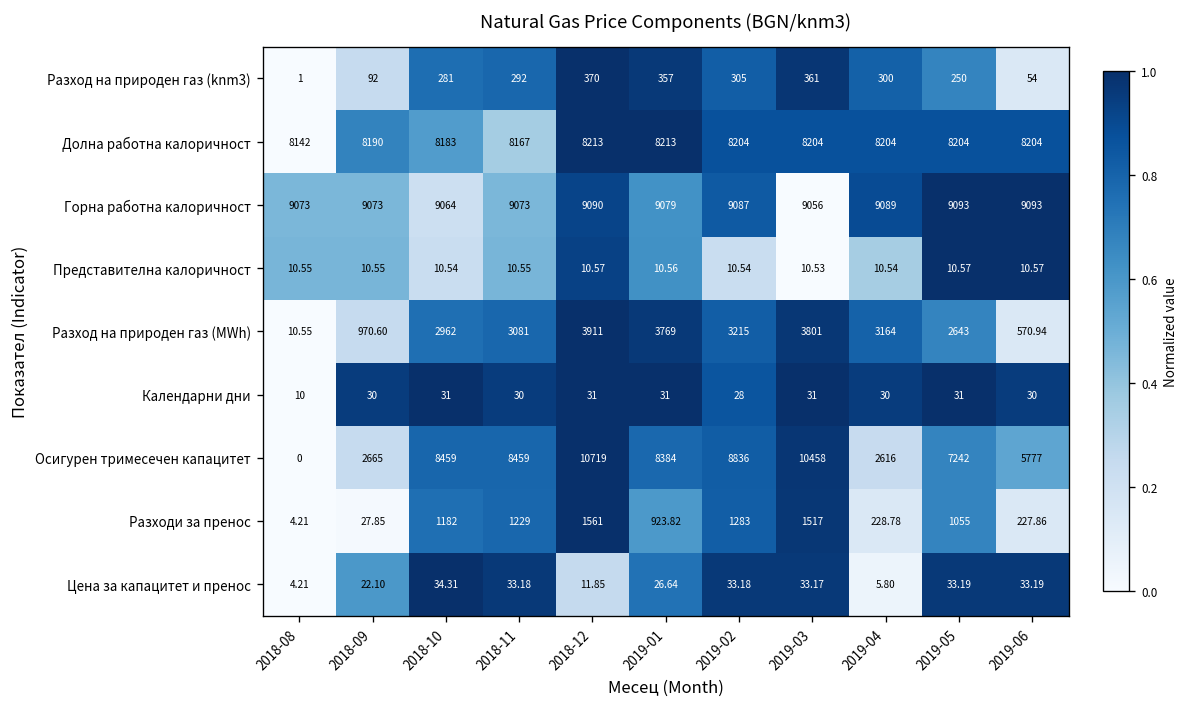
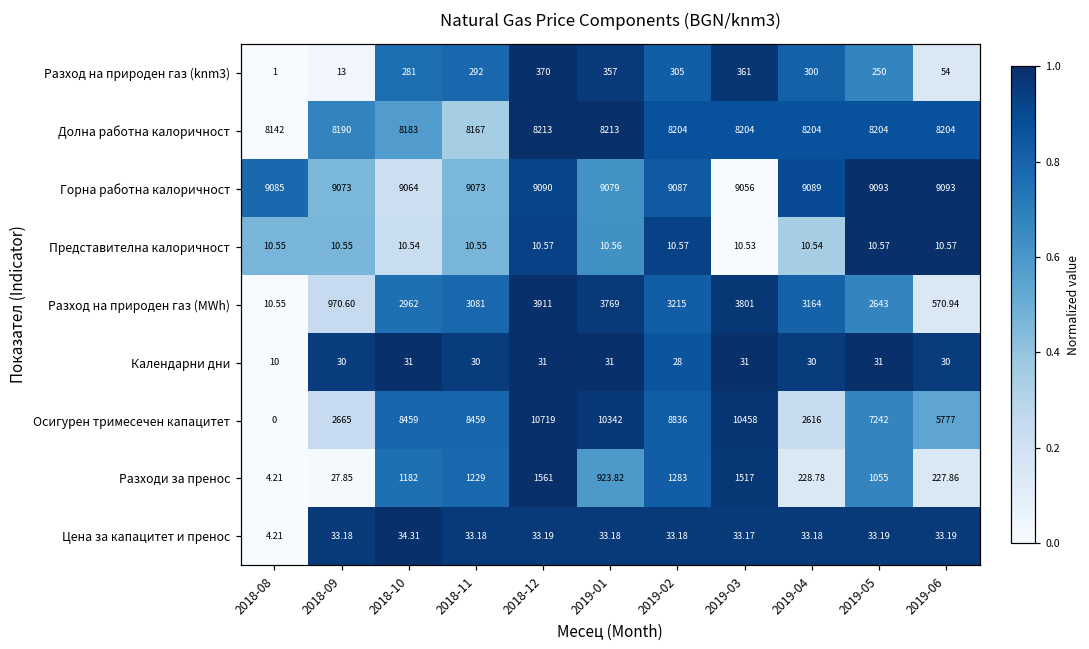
Разход на природен газ (knm3), 2018-09: 92 -> 13
Горна работна калоричност, 2018-08: 9073 -> 9085
Представителна калоричност, 2019-02: 10.54 -> 10.57
Осигурен тримесечен капацитет, 2019-01: 8384 -> 10342
Цена за капацитет и пренос, 2018-09: 22.10 -> 33.18
Цена за капацитет и пренос, 2018-12: 11.85 -> 33.19
Цена за капацитет и пренос, 2019-01: 26.64 -> 33.18
Цена за капацитет и пренос, 2019-04: 5.80 -> 33.18
